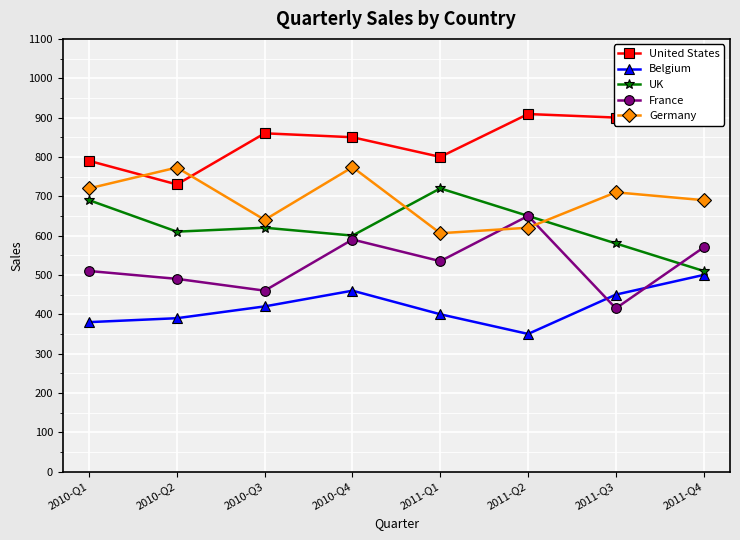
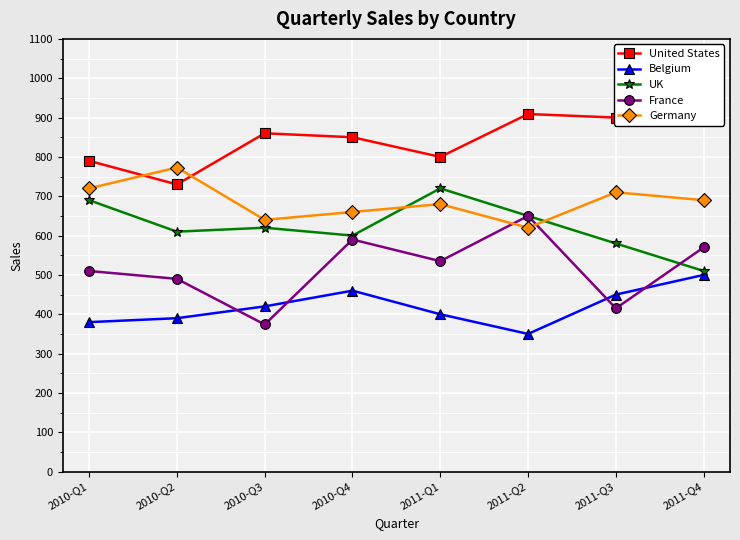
France, 2010-Q3: 460 -> 370
Germany, 2010-Q4: 770 -> 660
Germany, 2011-Q1: 610 -> 680
